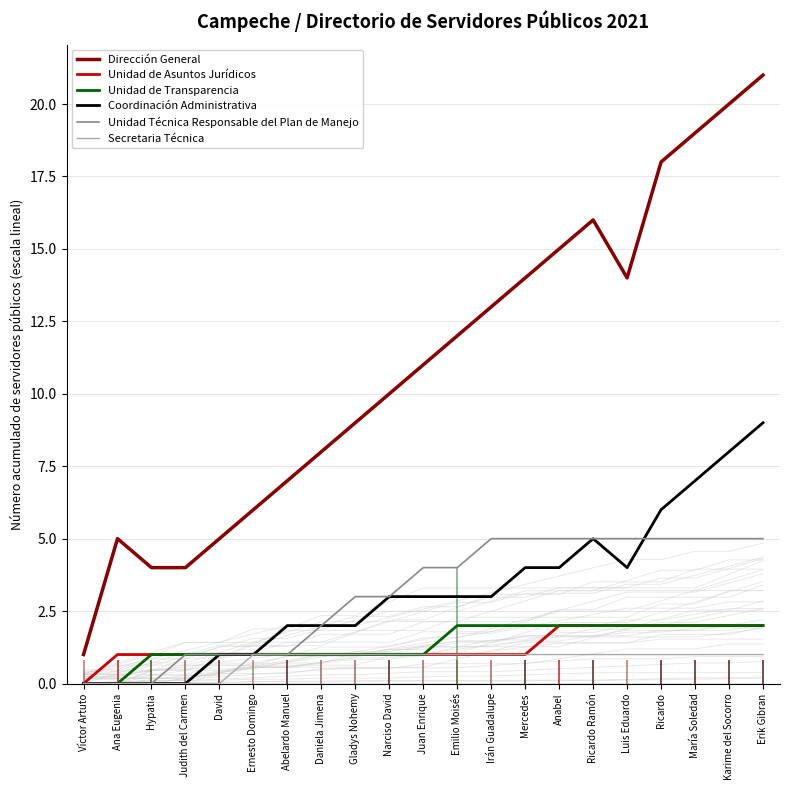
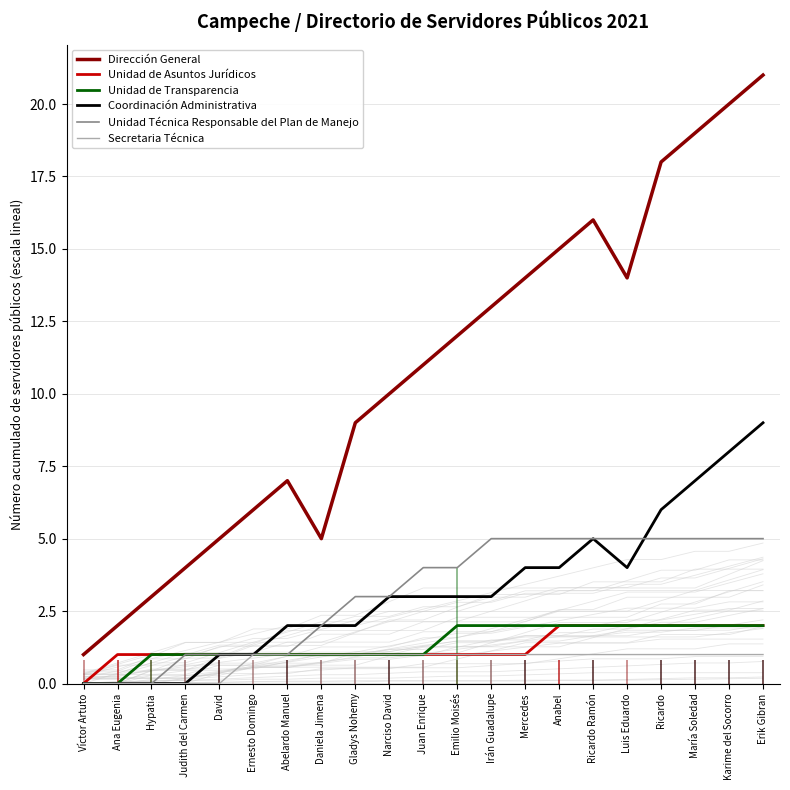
Dirección General, Ana Eugenia: 5 -> 2
Dirección General, Hypatia: 4 -> 3
Dirección General, Daniela Jimena: 8 -> 5
